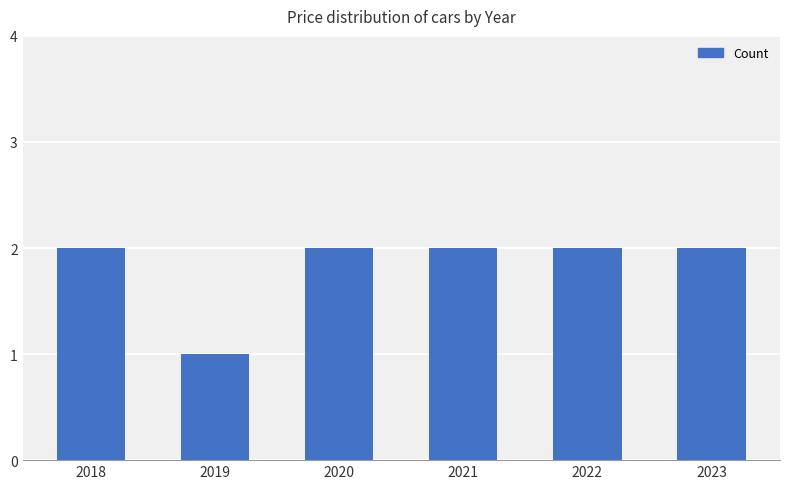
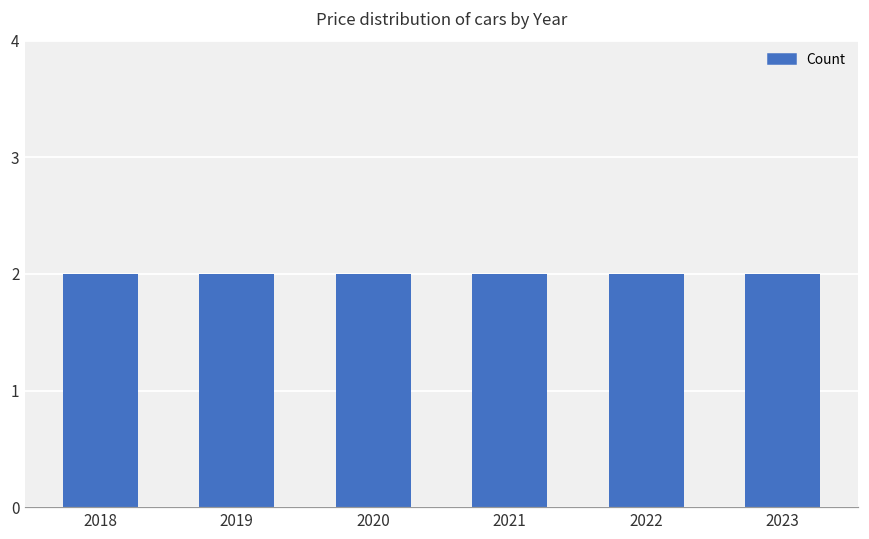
2019: 1 -> 2
